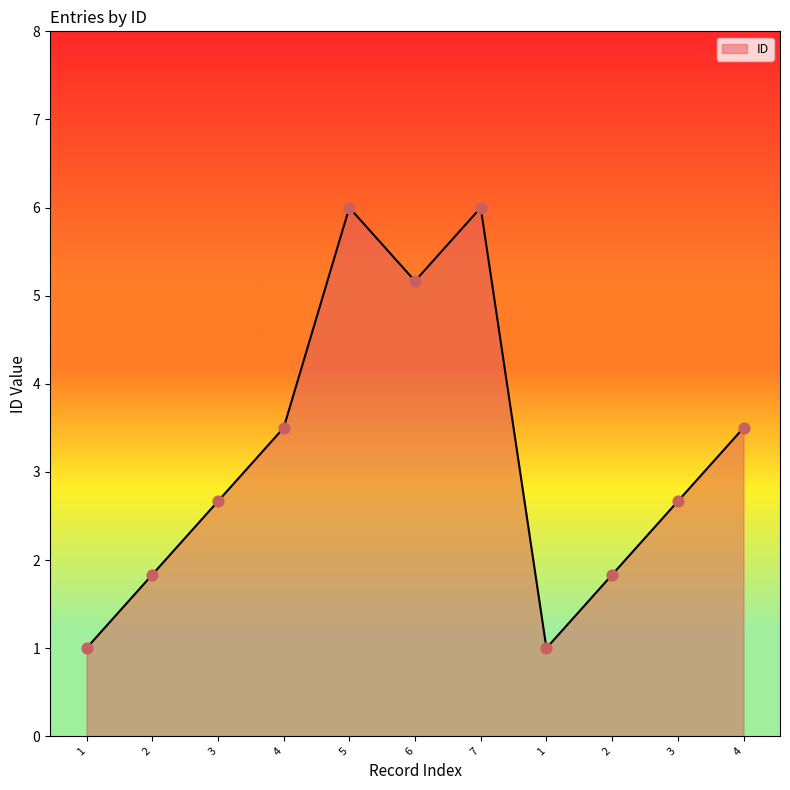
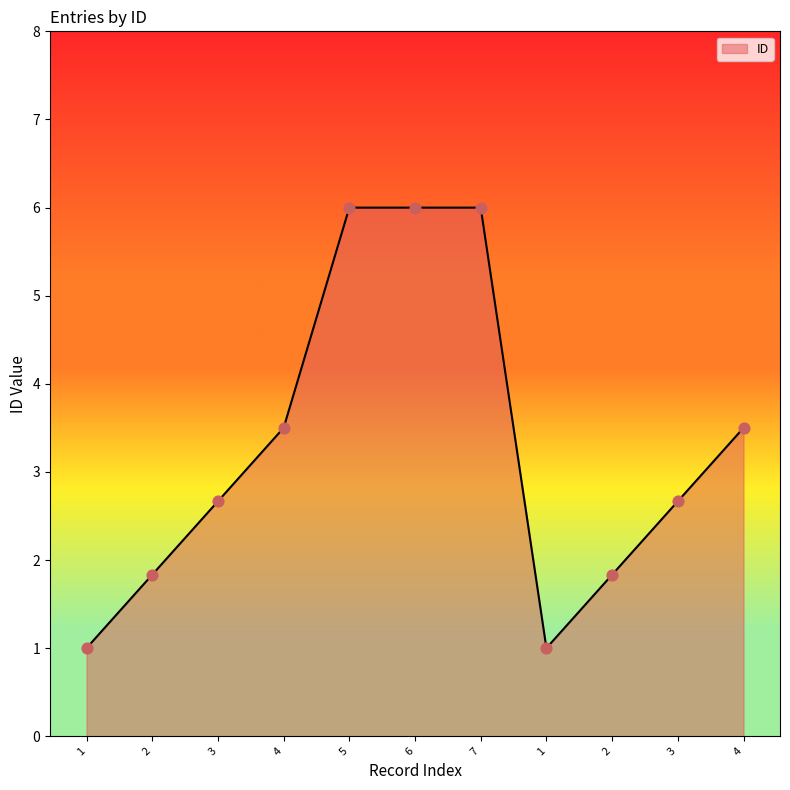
6: 5.2 -> 6.0
